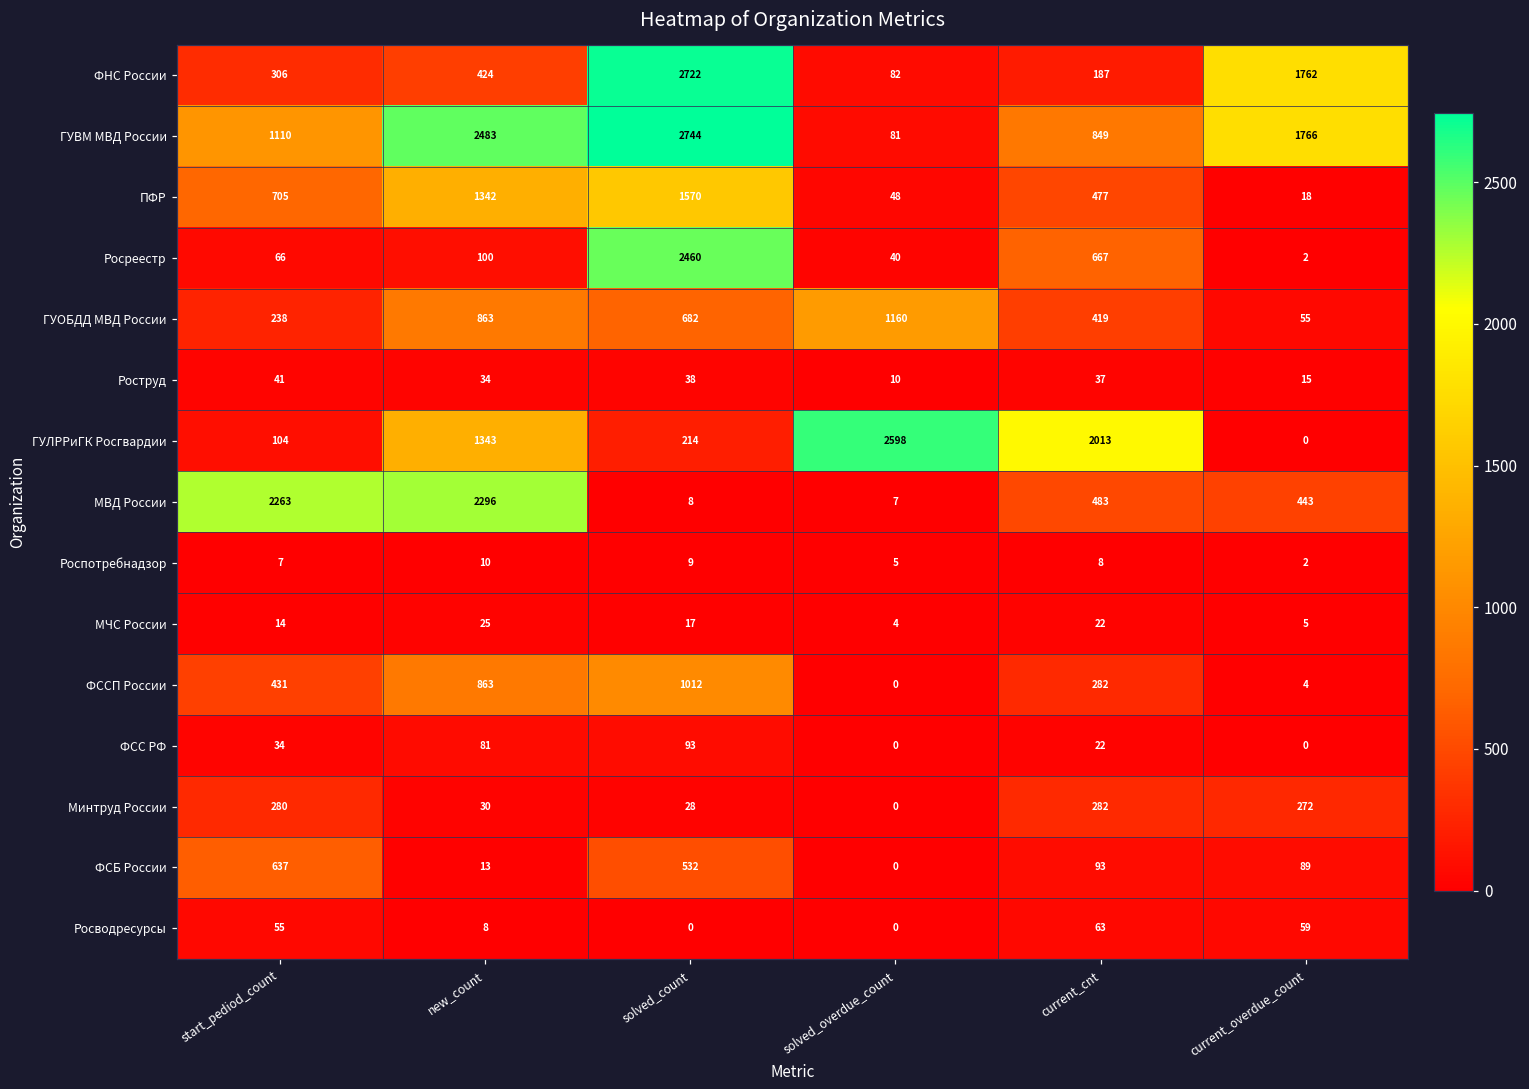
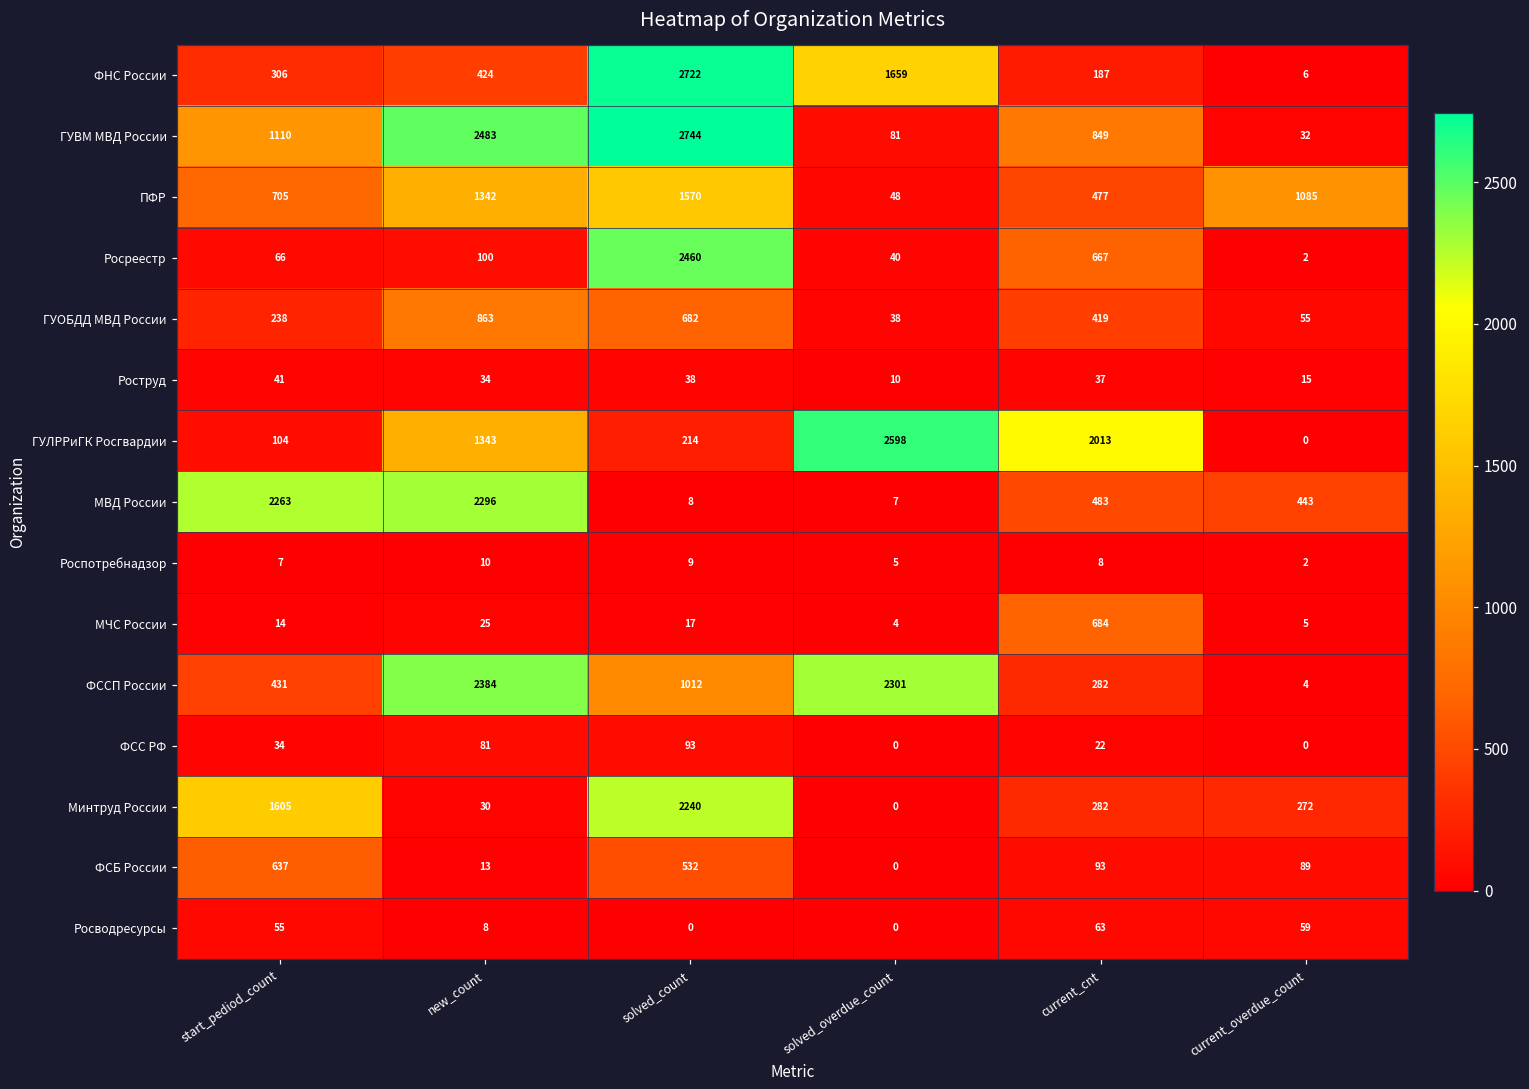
ФНС России, solved_overdue_count: 82 -> 1659
ФНС России, current_overdue_count: 1762 -> 6
ГУВМ МВД России, current_overdue_count: 1766 -> 32
ПФР, current_overdue_count: 18 -> 1085
ГУОБДД МВД России, solved_overdue_count: 1160 -> 38
МЧС России, current_cnt: 22 -> 684
ФССП России, new_count: 863 -> 2384
ФССП России, solved_overdue_count: 0 -> 2301
Минтруд России, start_pediod_count: 280 -> 1605
Минтруд России, solved_count: 28 -> 2240
